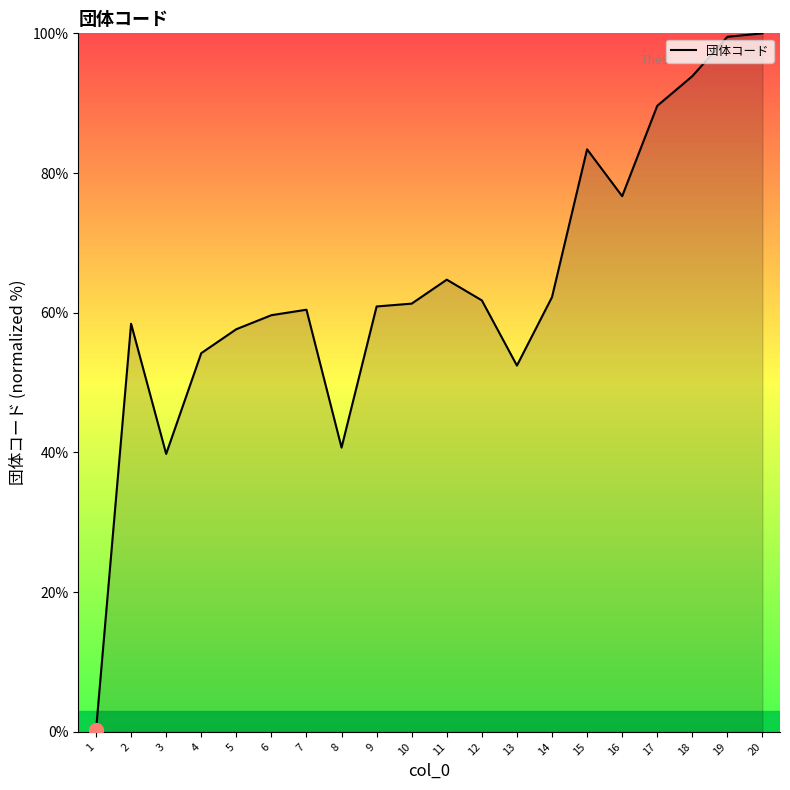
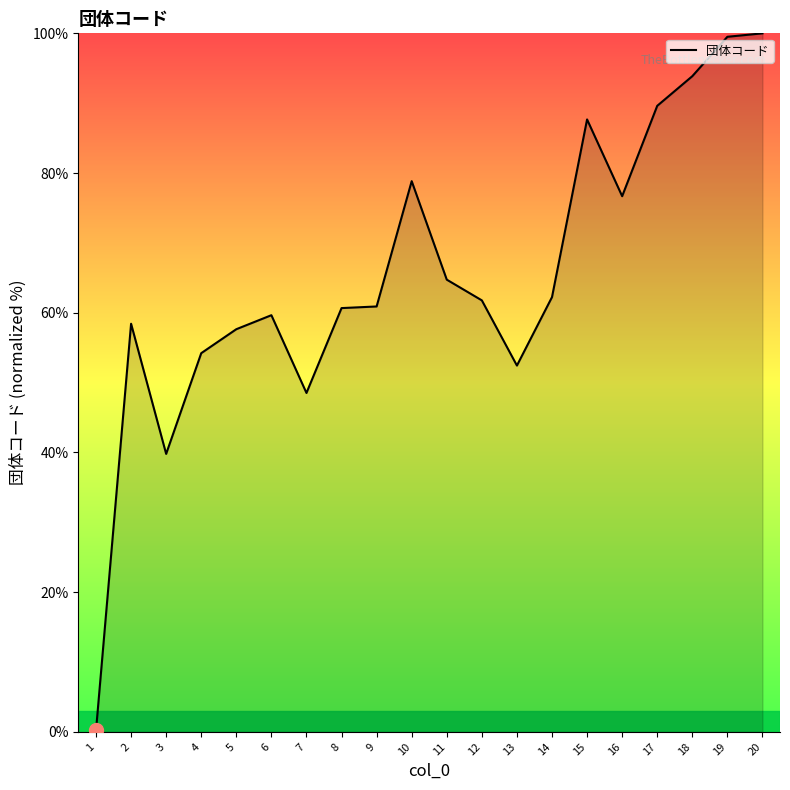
団体コード, 7: 60% -> 49%
団体コード, 8: 41% -> 61%
団体コード, 10: 61% -> 79%
団体コード, 15: 83% -> 88%
